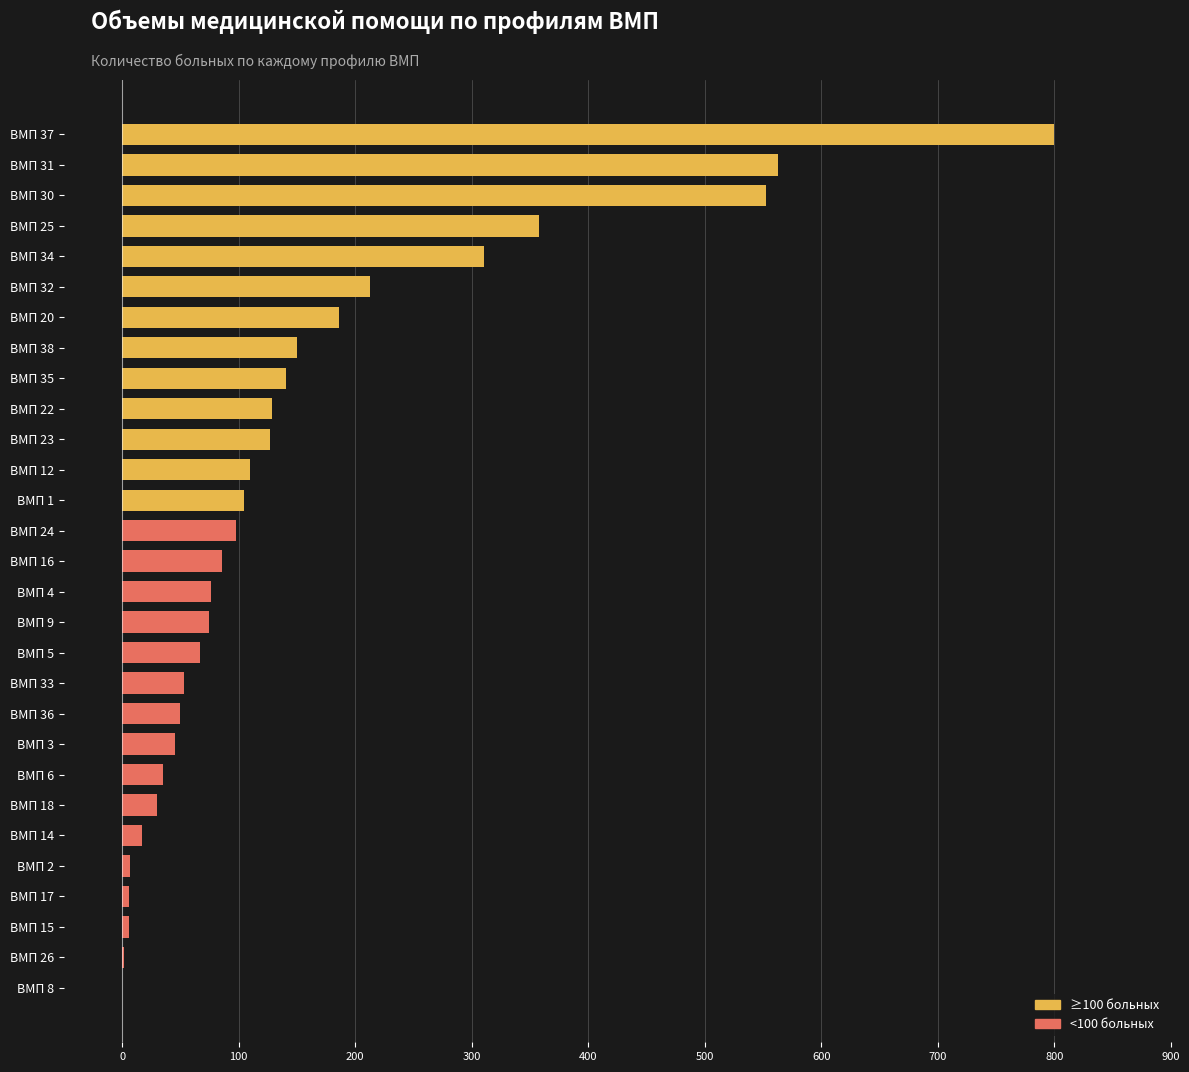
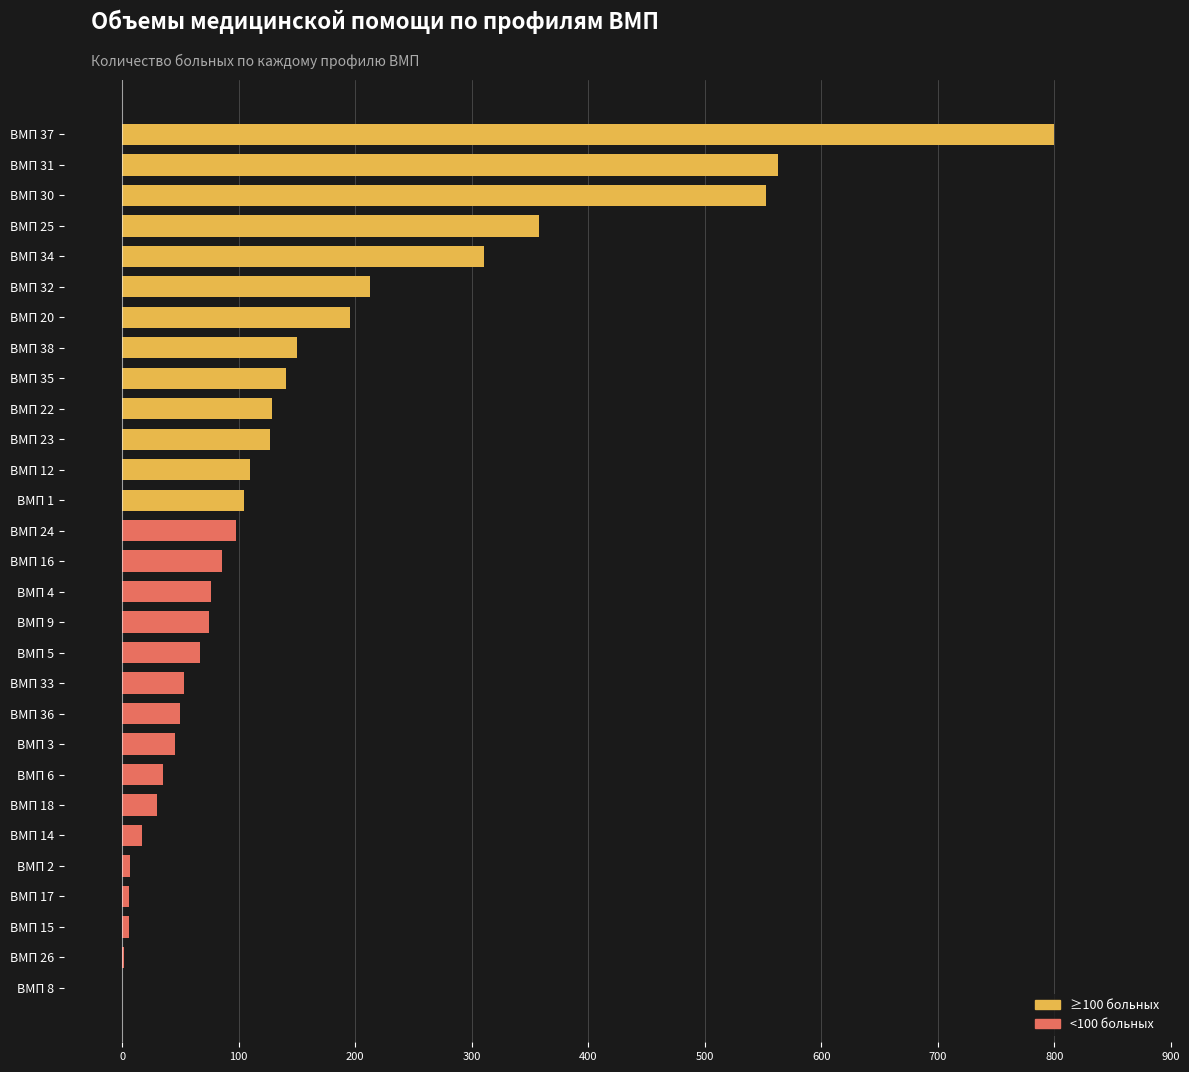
ВМП 20: 186 -> 196
